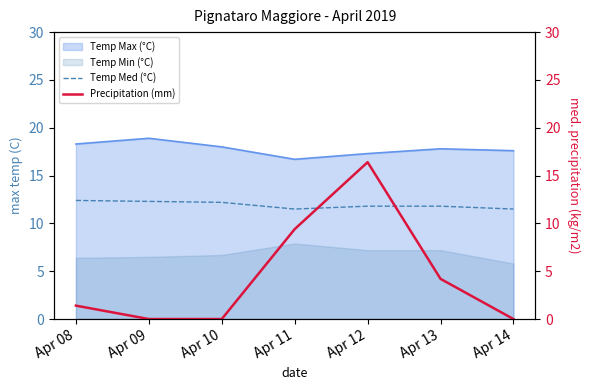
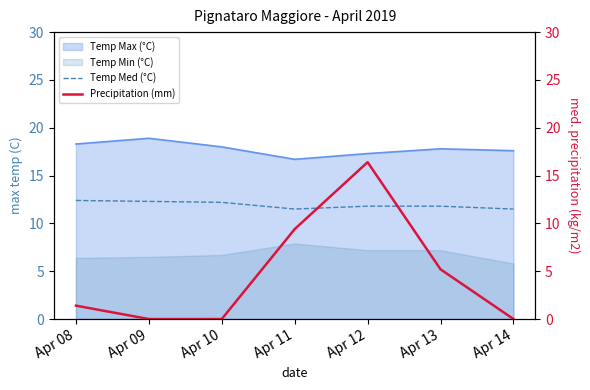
Precipitation (mm), Apr 13: 4 -> 5
